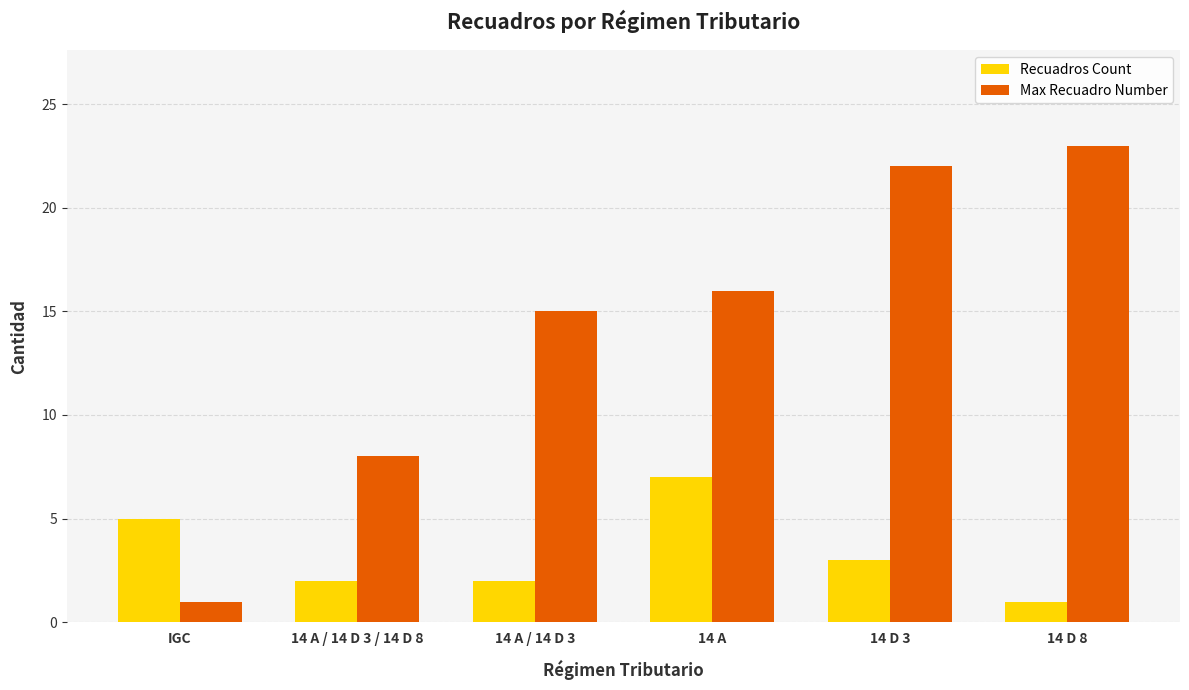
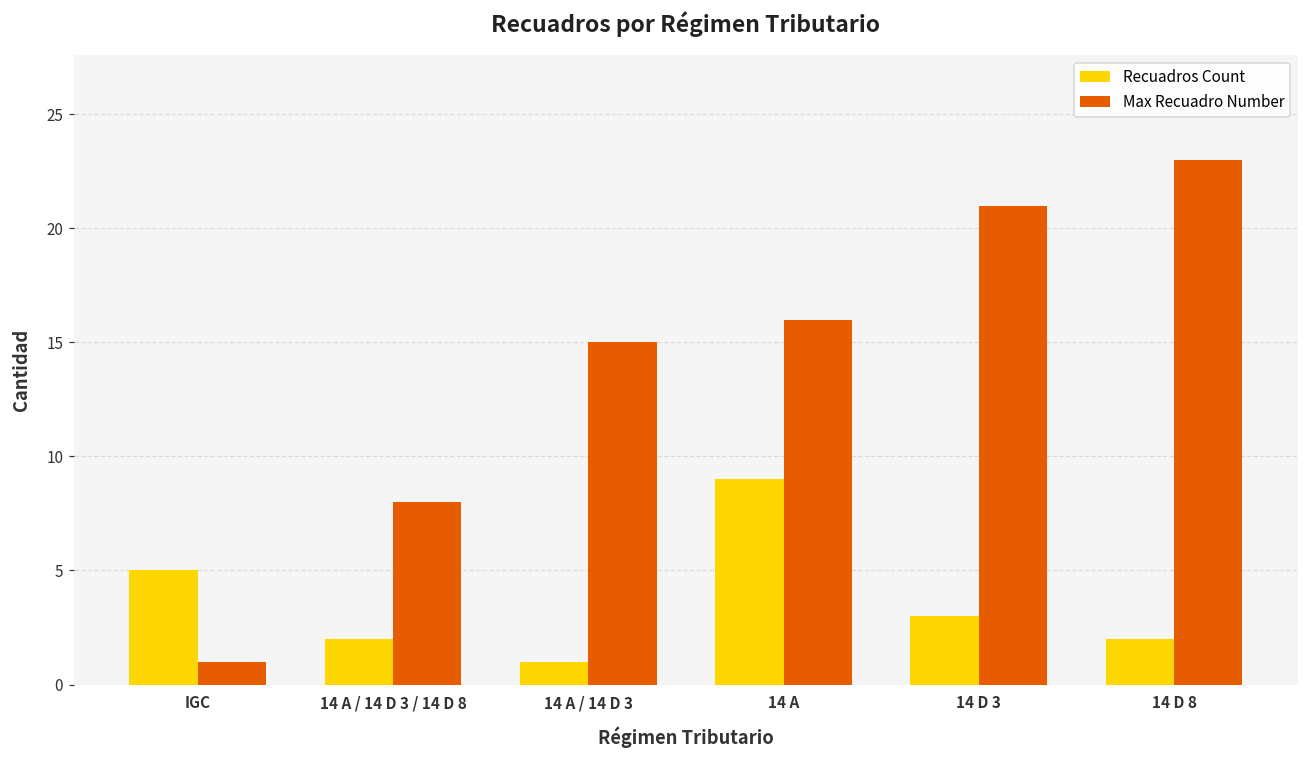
Recuadros Count, 14 A / 14 D 3: 2 -> 1
Recuadros Count, 14 A: 7 -> 9
Max Recuadro Number, 14 D 3: 22 -> 21
Recuadros Count, 14 D 8: 1 -> 2
